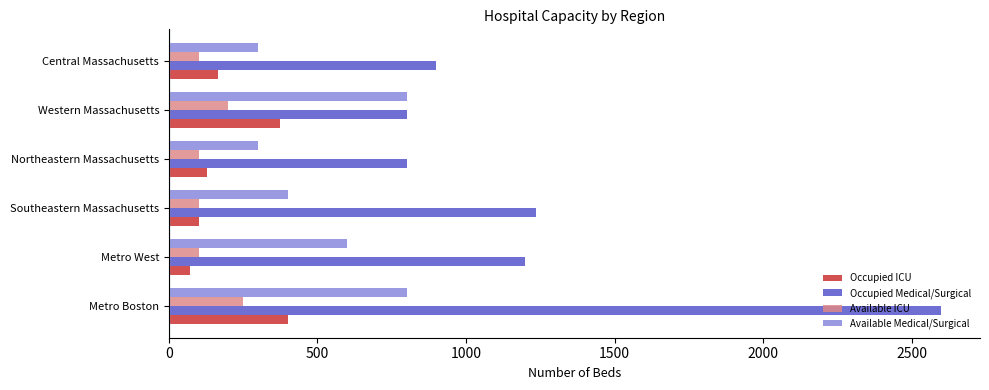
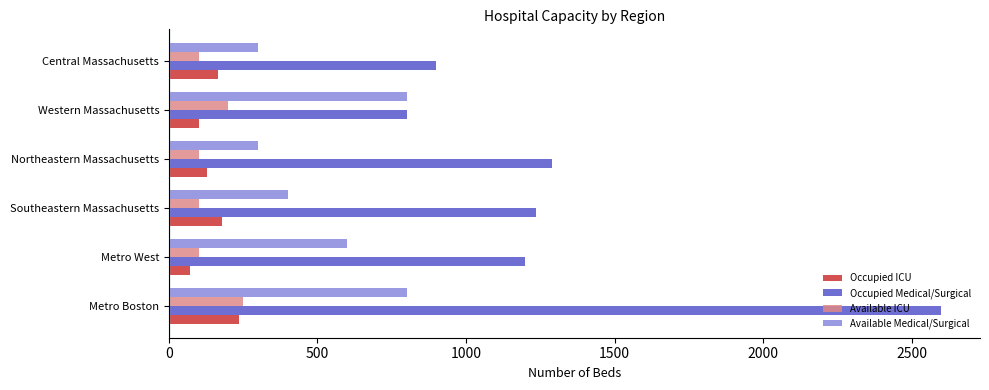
Occupied ICU, Western Massachusetts: 370 -> 100
Occupied Medical/Surgical, Northeastern Massachusetts: 800 -> 1290
Occupied ICU, Southeastern Massachusetts: 100 -> 180
Occupied ICU, Metro Boston: 400 -> 240
